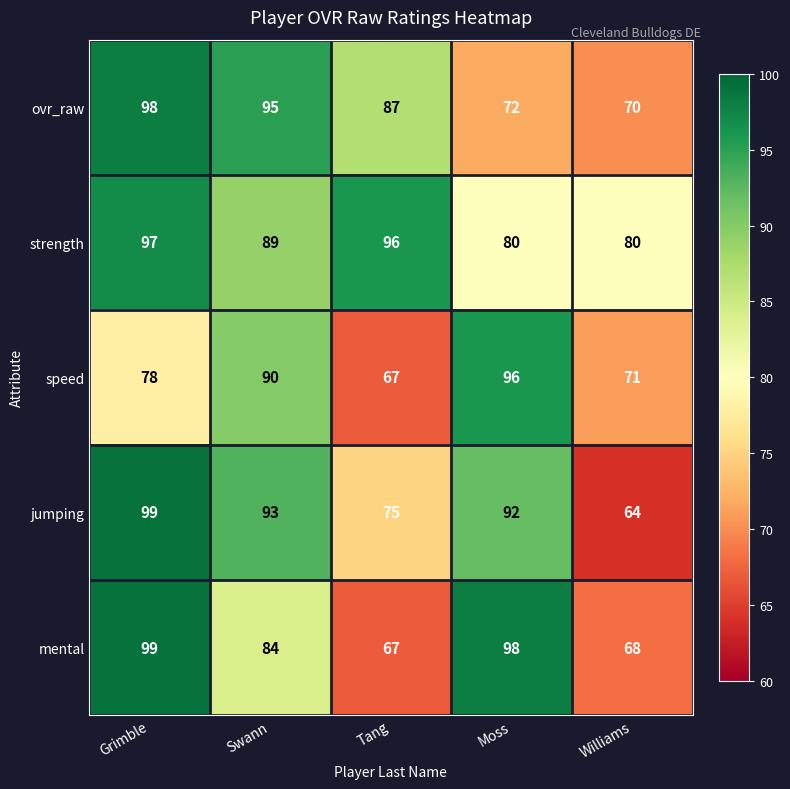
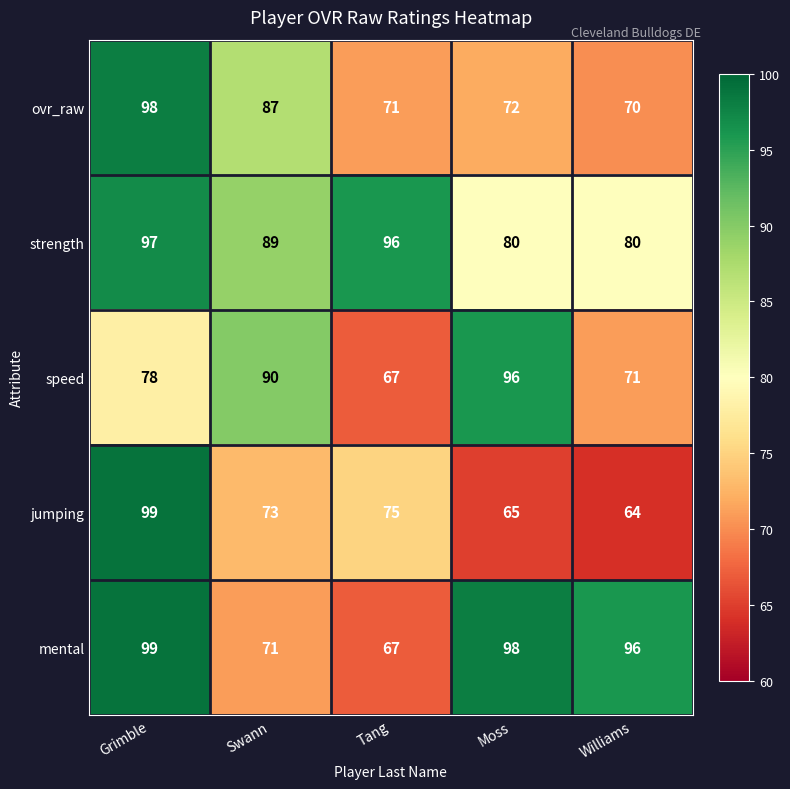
ovr_raw, Swann: 95 -> 87
ovr_raw, Tang: 87 -> 71
jumping, Swann: 93 -> 73
jumping, Moss: 92 -> 65
mental, Swann: 84 -> 71
mental, Williams: 68 -> 96
